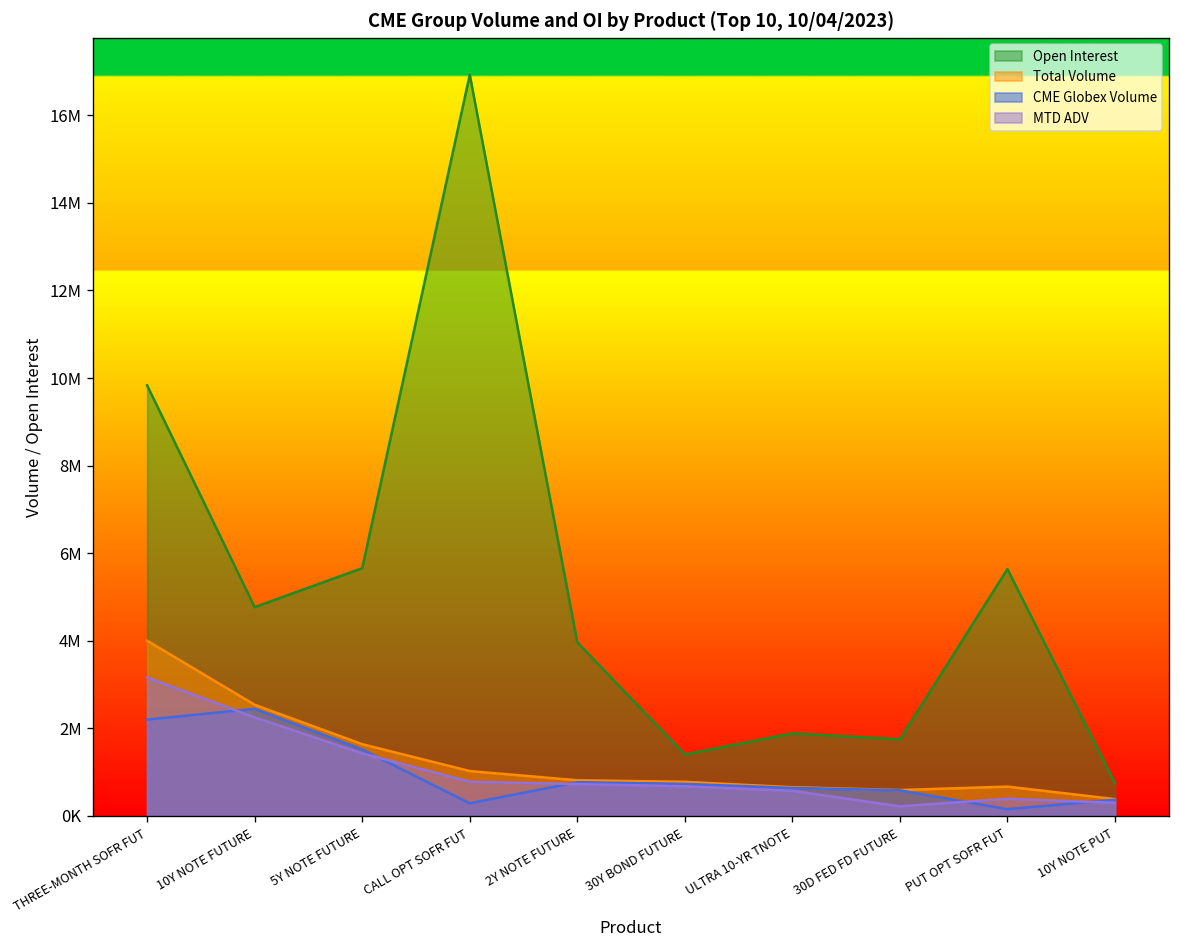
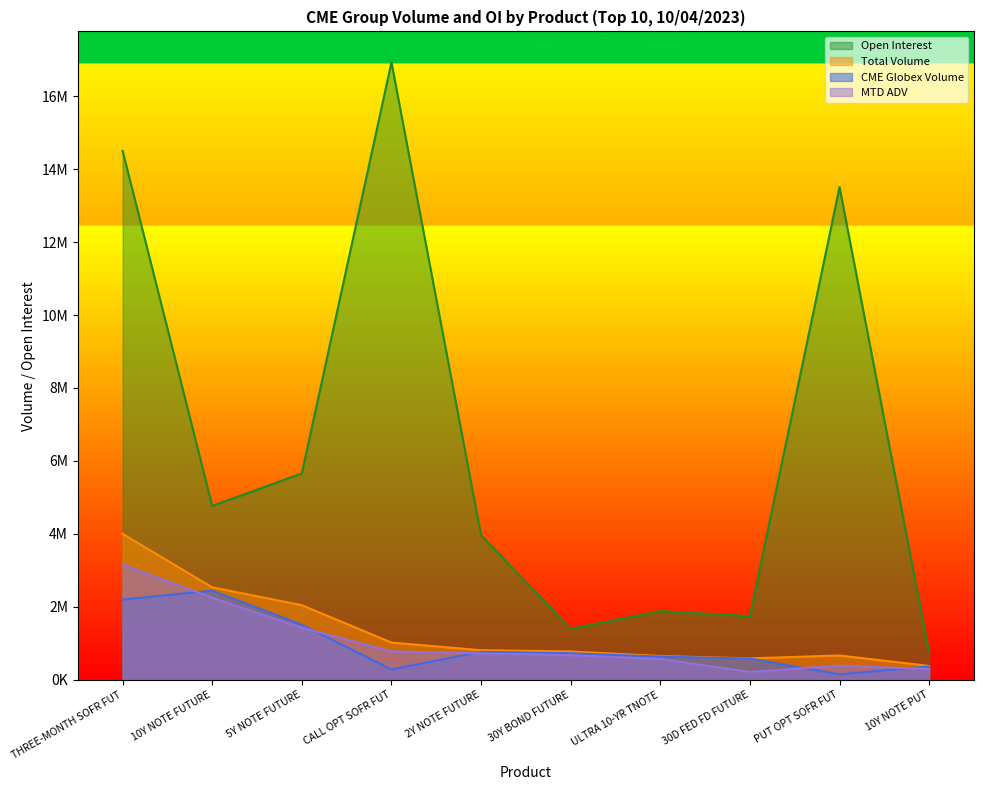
Open Interest, THREE-MONTH SOFR FUT: 9800000 -> 14500000
Total Volume, 5Y NOTE FUTURE: 1600000 -> 2000000
Open Interest, PUT OPT SOFR FUT: 5600000 -> 13500000
